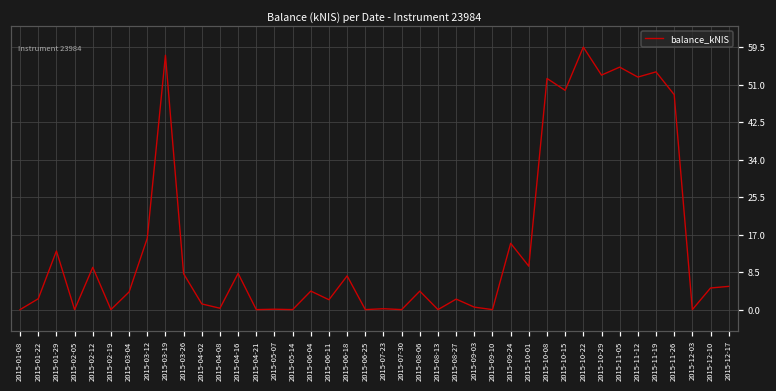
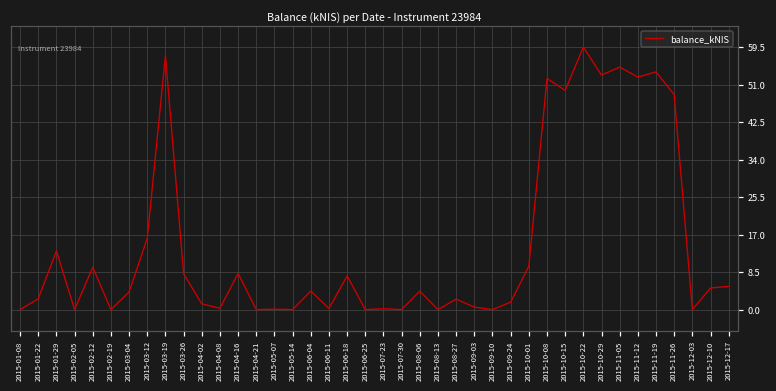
2015-06-11: 2 -> 0
2015-09-24: 15 -> 2
